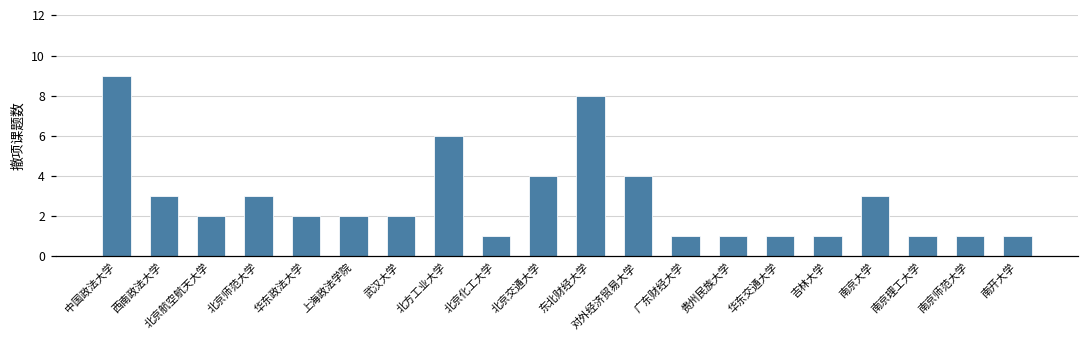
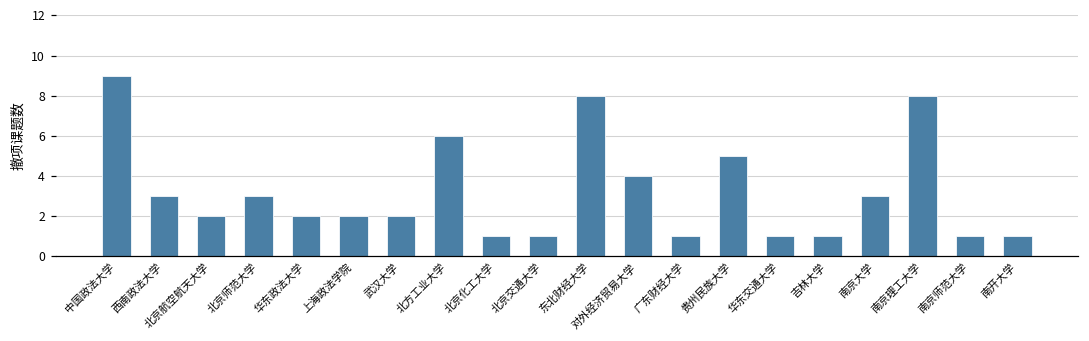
北京交通大学: 4 -> 1
贵州民族大学: 1 -> 5
南京理工大学: 1 -> 8
